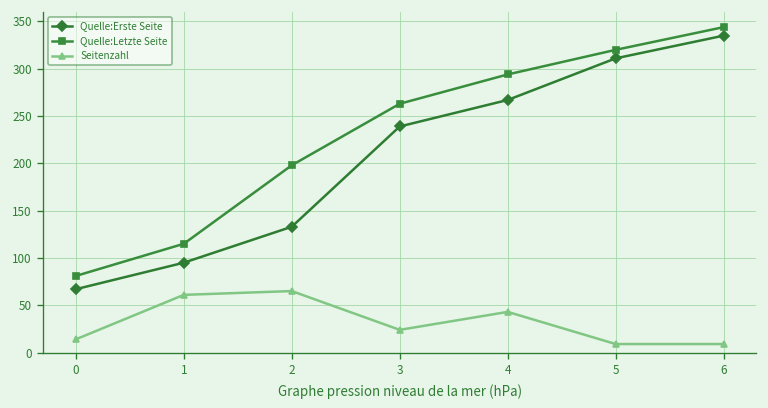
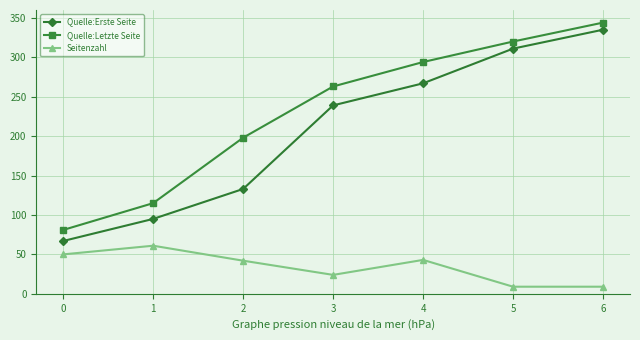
Seitenzahl, 0: 10 -> 50
Seitenzahl, 2: 70 -> 40
